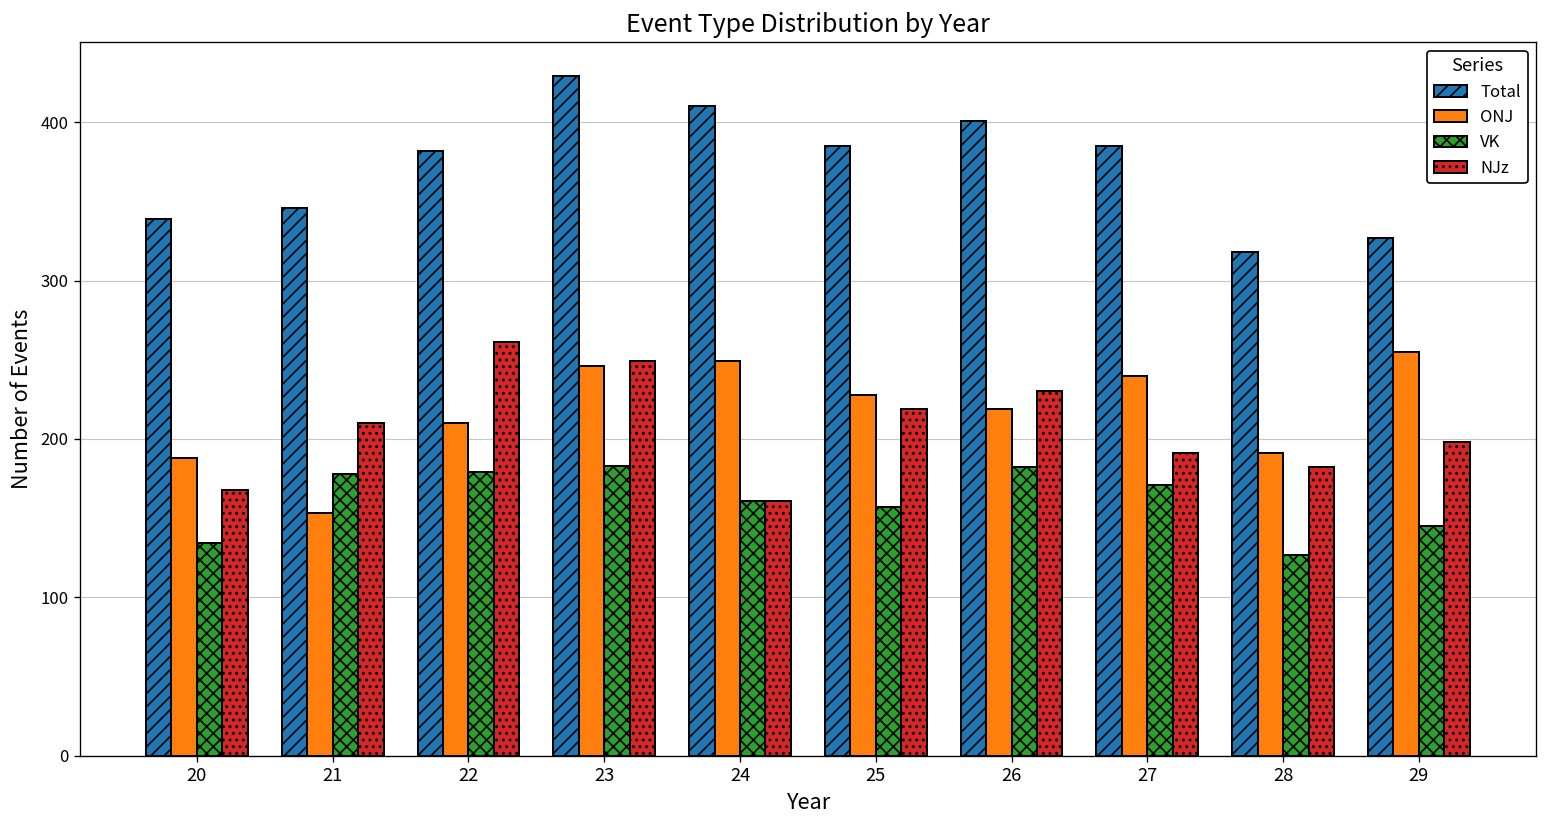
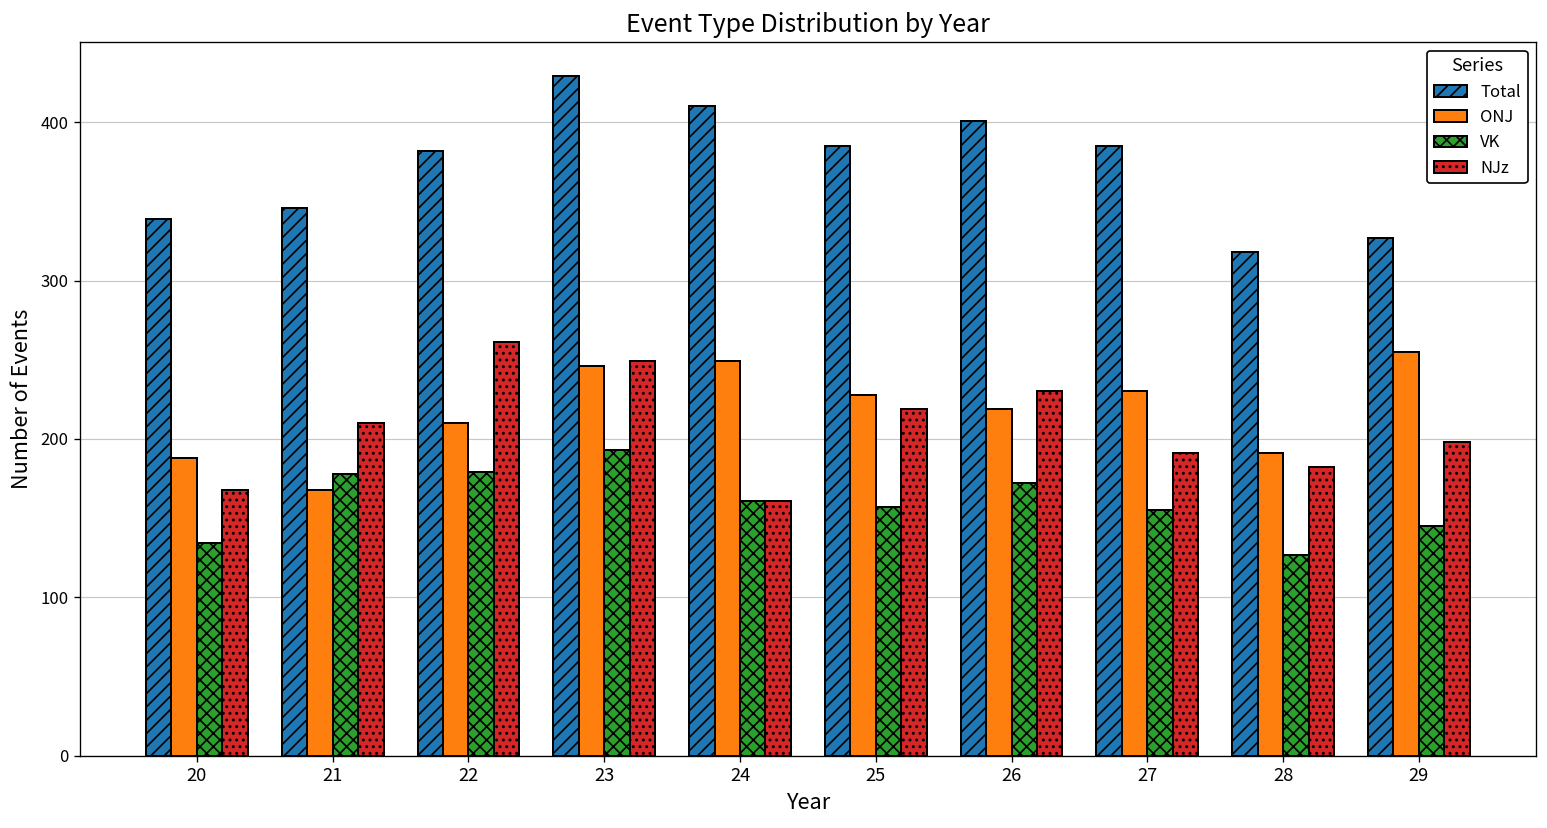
ONJ, 21: 153 -> 168
VK, 23: 183 -> 193
VK, 26: 182 -> 172
ONJ, 27: 240 -> 230
VK, 27: 171 -> 155
